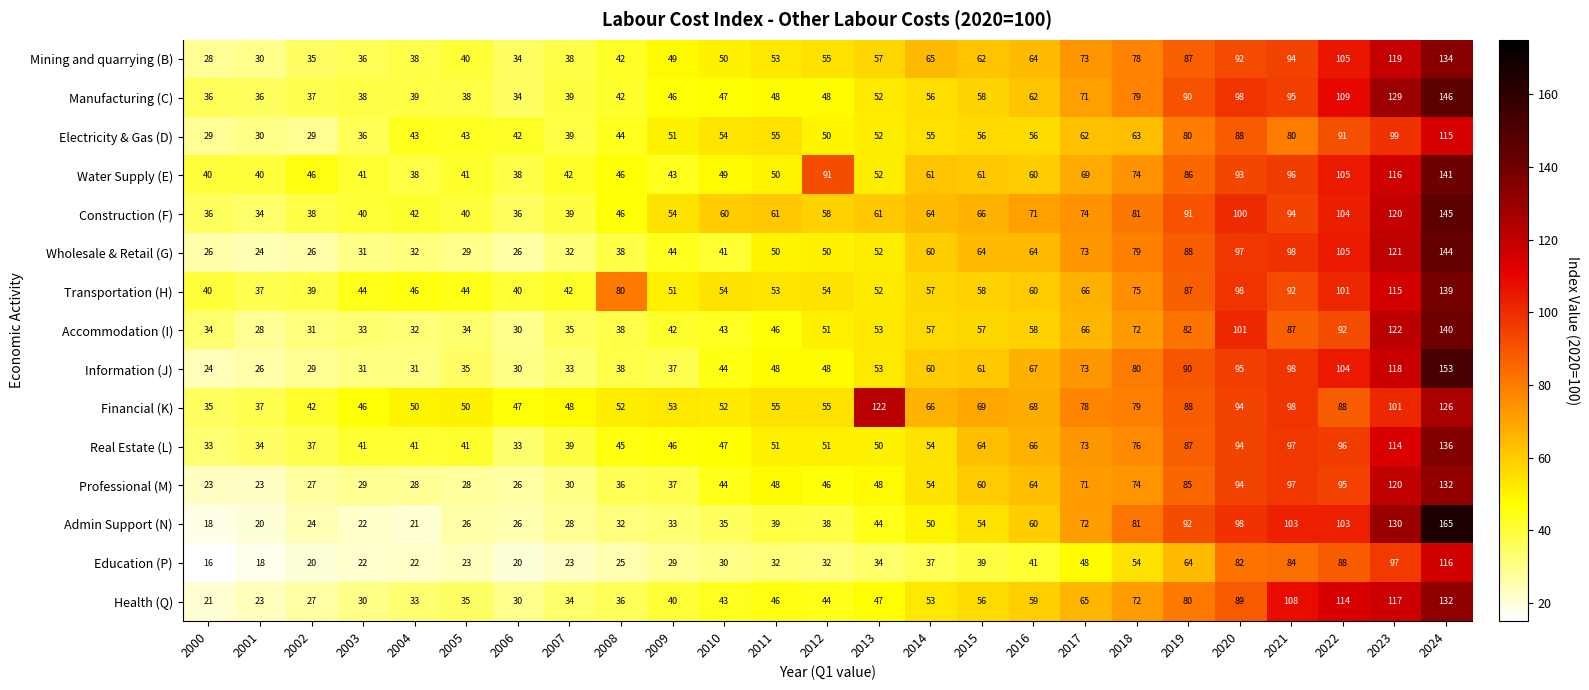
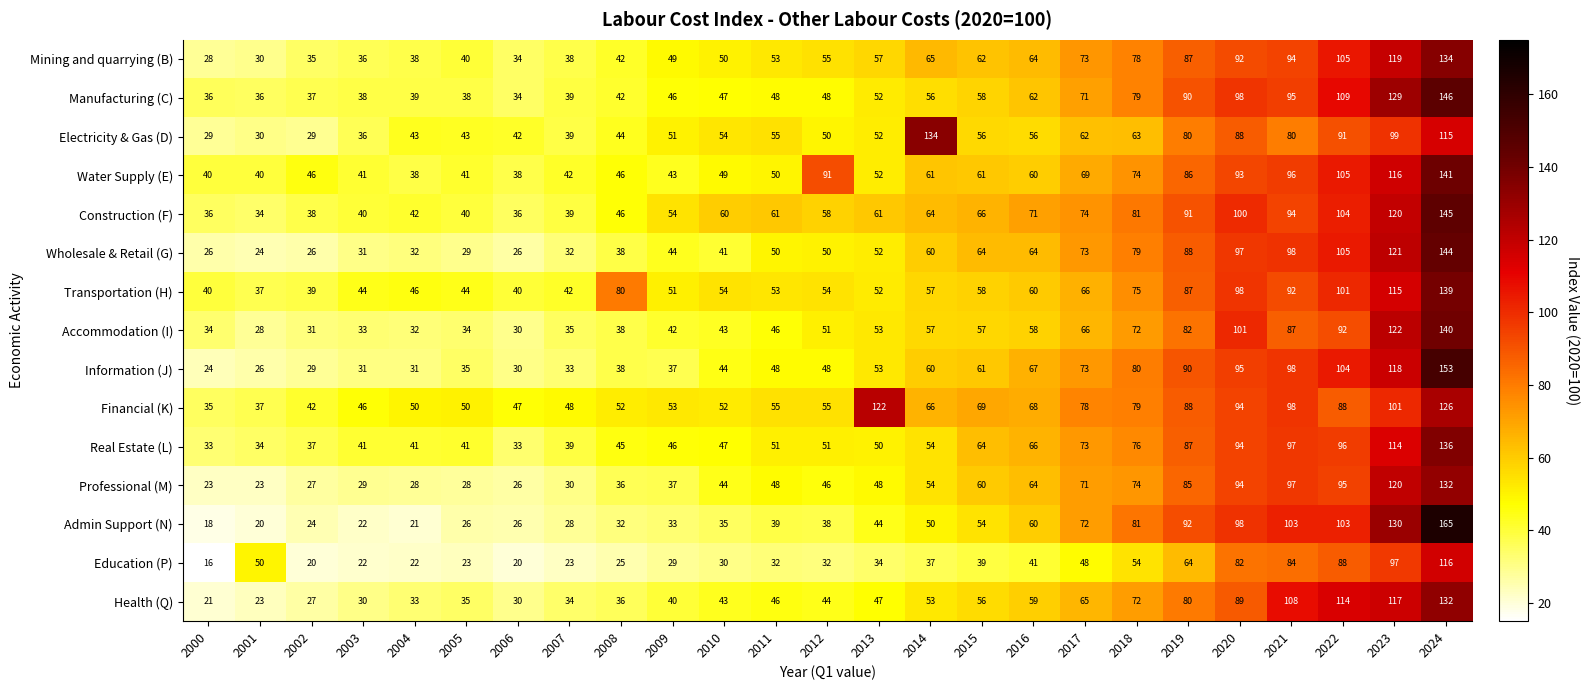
Electricity & Gas (D), 2014: 55 -> 134
Education (P), 2001: 18 -> 50
